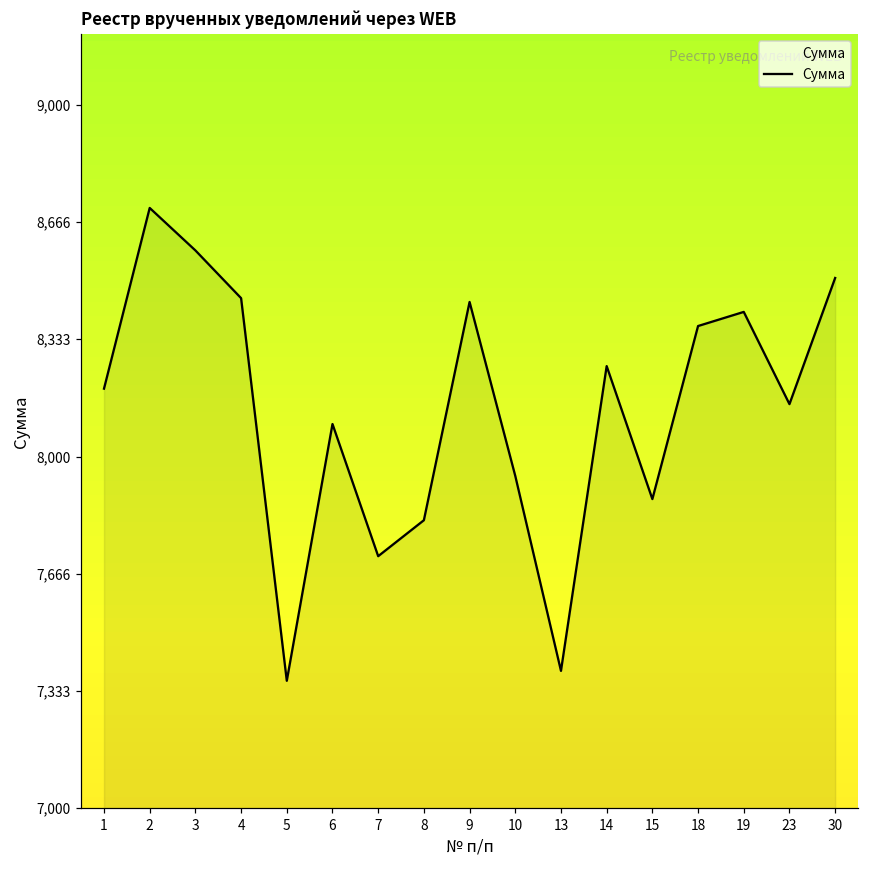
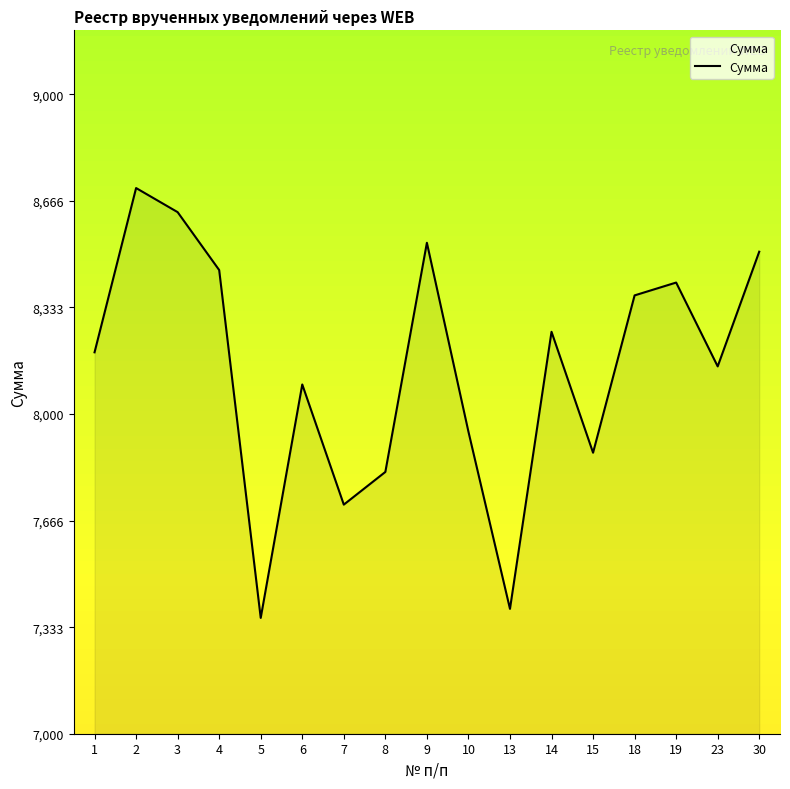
3: 8,590 -> 8,630
9: 8,440 -> 8,540
